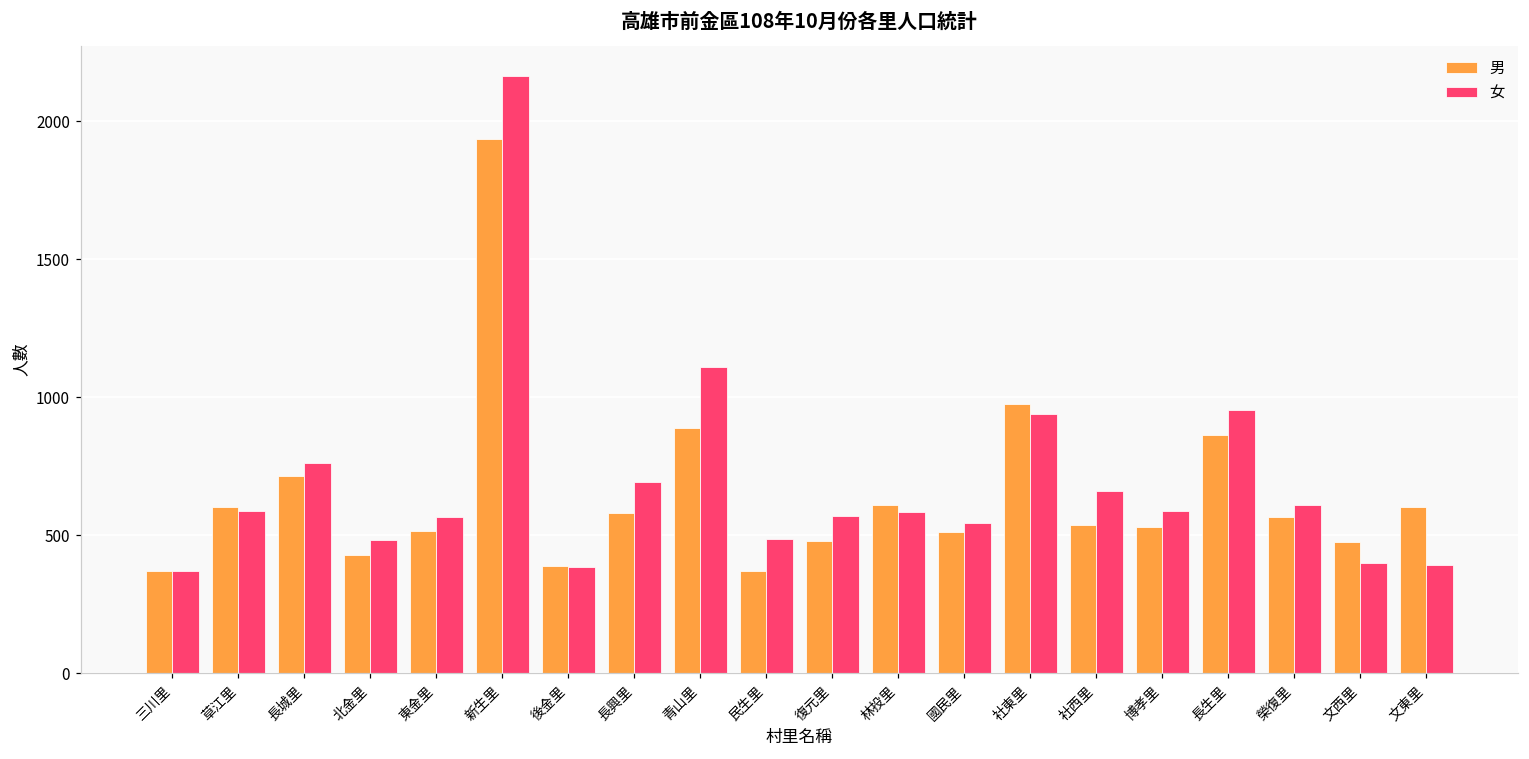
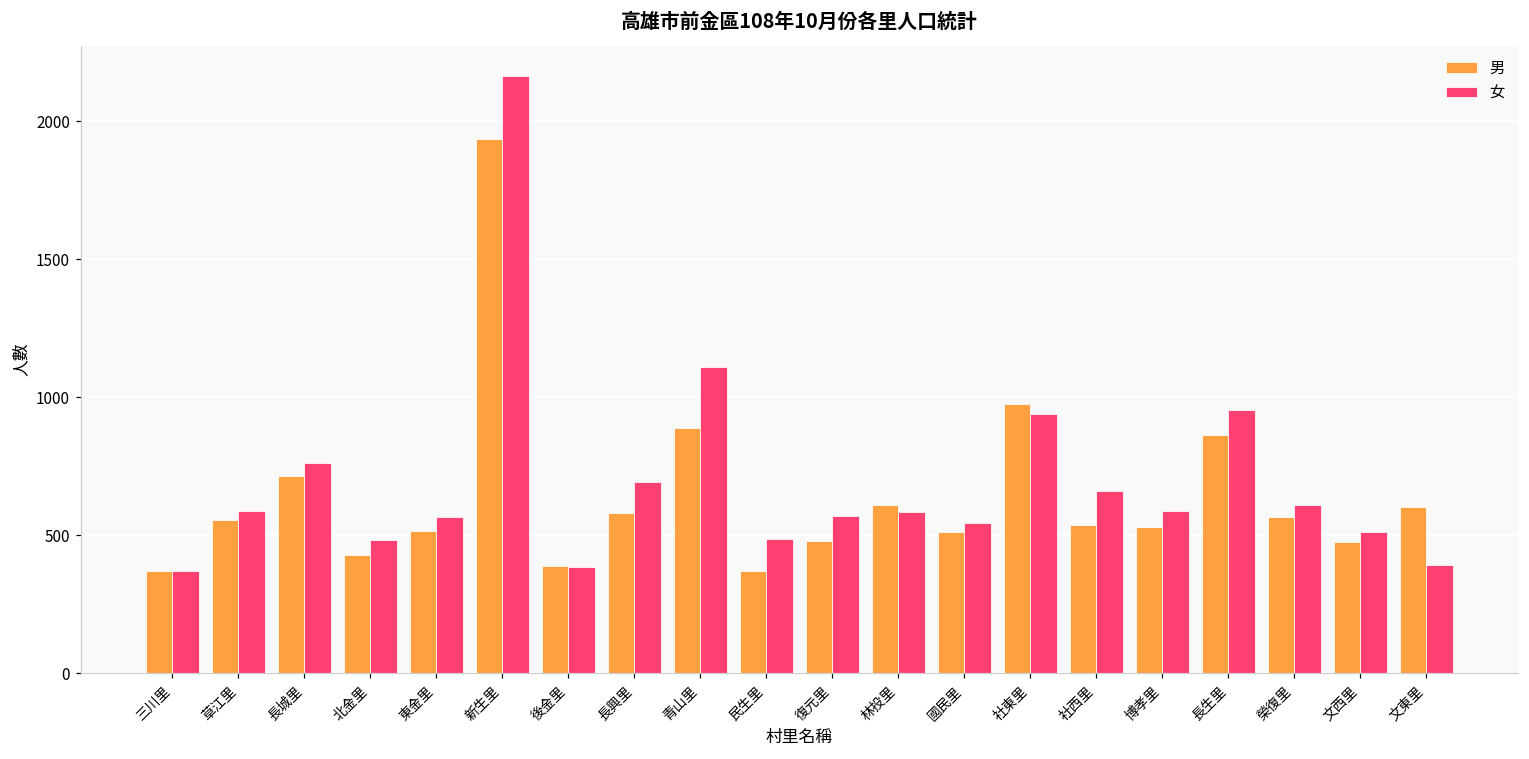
男, 草江里: 600 -> 550
女, 文西里: 400 -> 510
